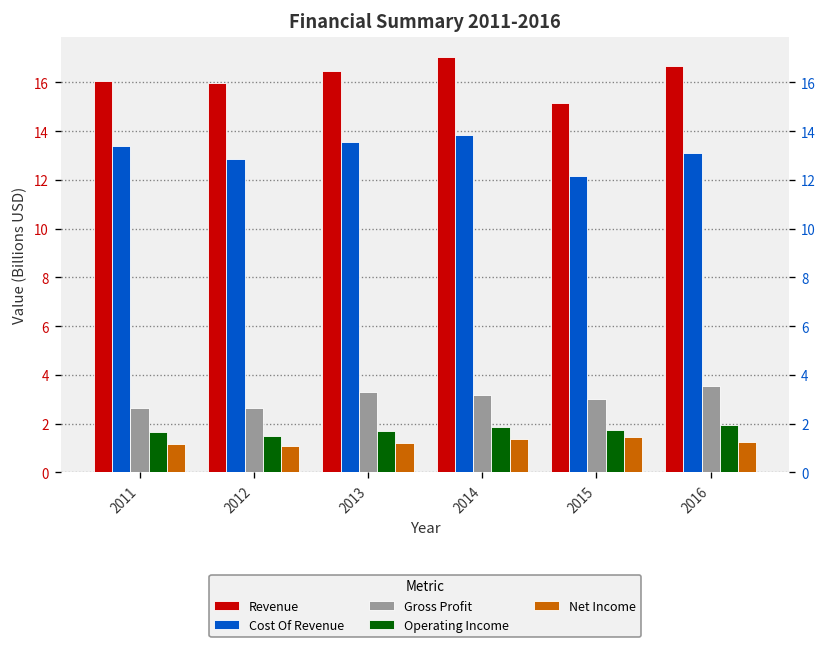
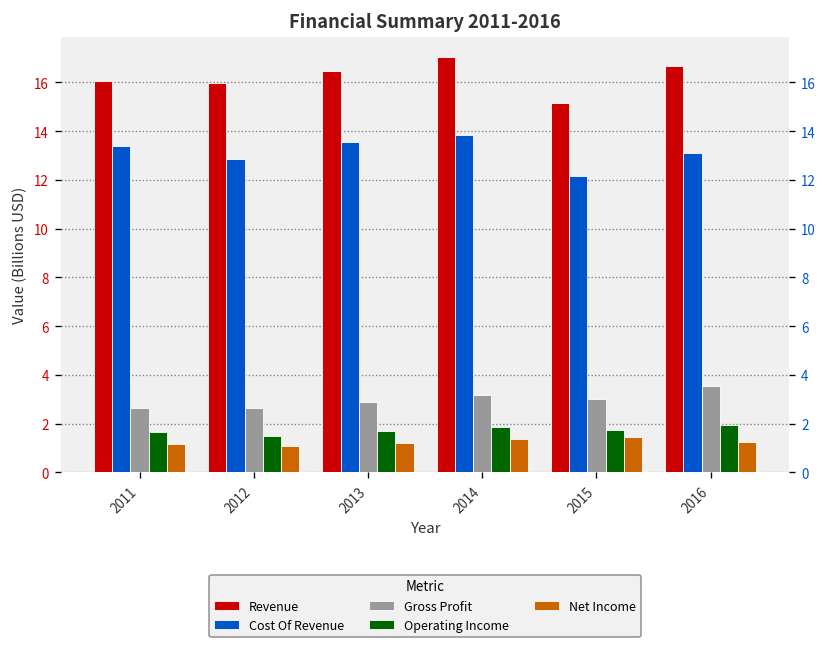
Gross Profit, 2013: 3.3 -> 2.9
